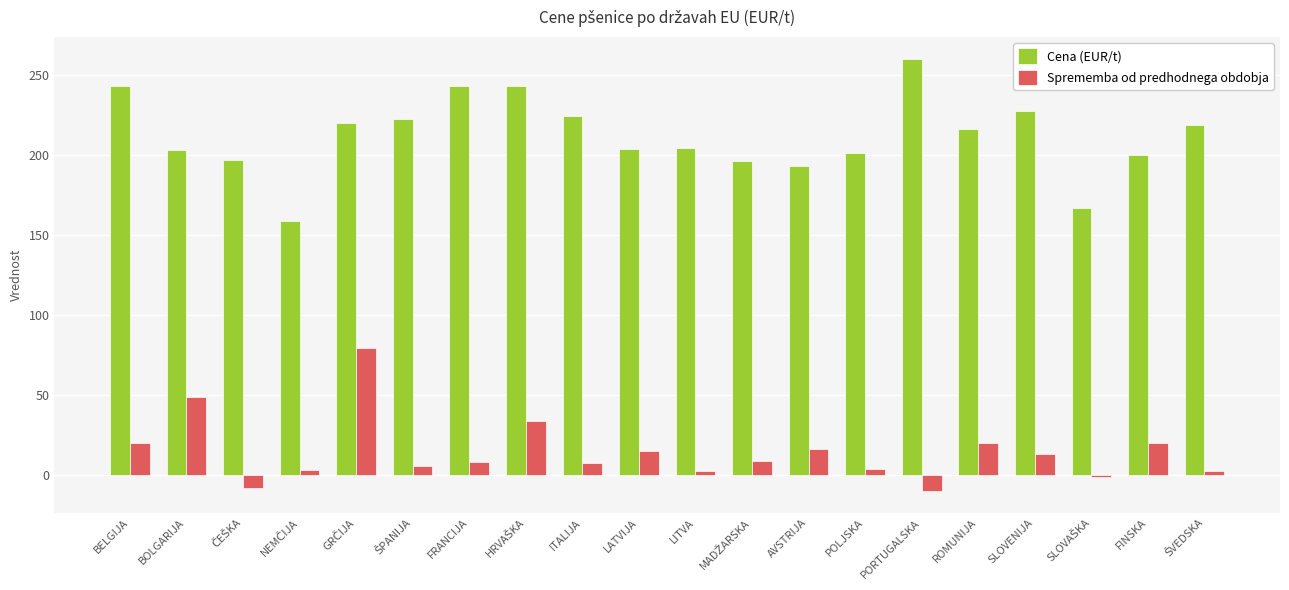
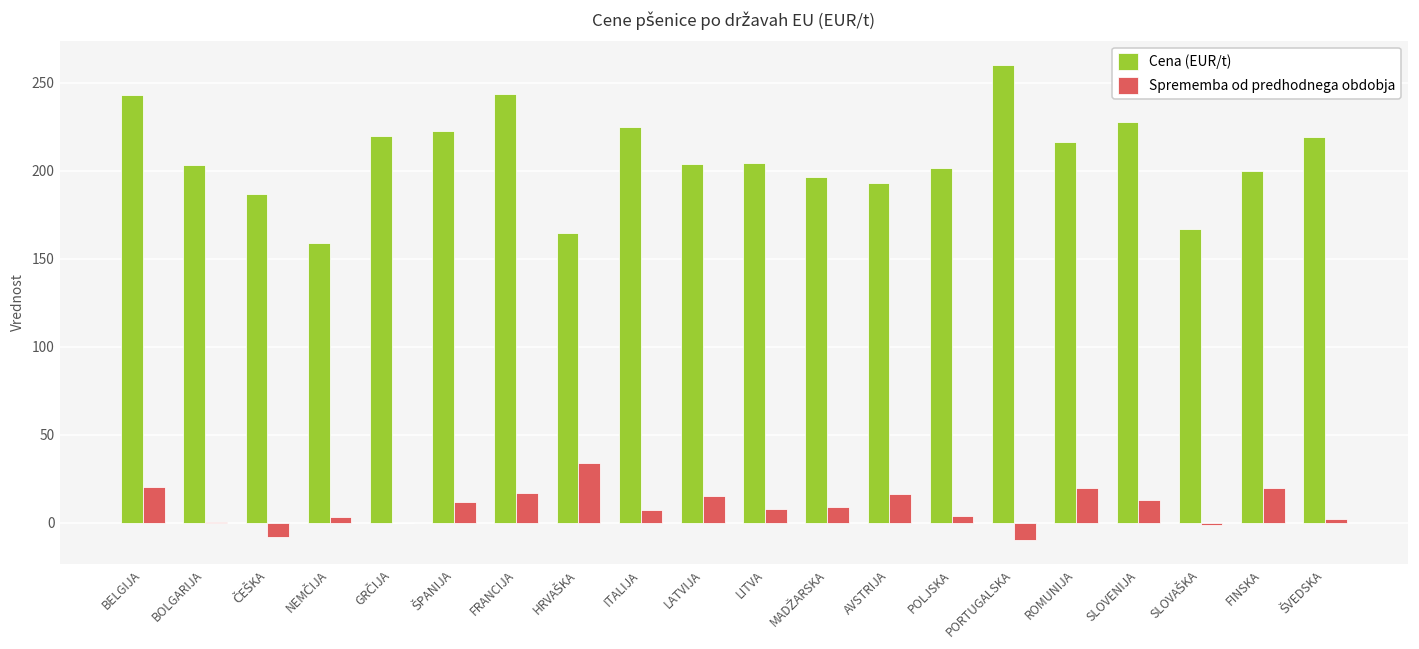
Sprememba od predhodnega obdobja, BOLGARIJA: 49 -> 1
Cena (EUR/t), ČEŠKA: 197 -> 187
Sprememba od predhodnega obdobja, GRČIJA: 80 -> 0
Sprememba od predhodnega obdobja, ŠPANIJA: 6 -> 12
Sprememba od predhodnega obdobja, FRANCIJA: 8 -> 17
Cena (EUR/t), HRVAŠKA: 244 -> 165
Sprememba od predhodnega obdobja, LITVA: 3 -> 8
